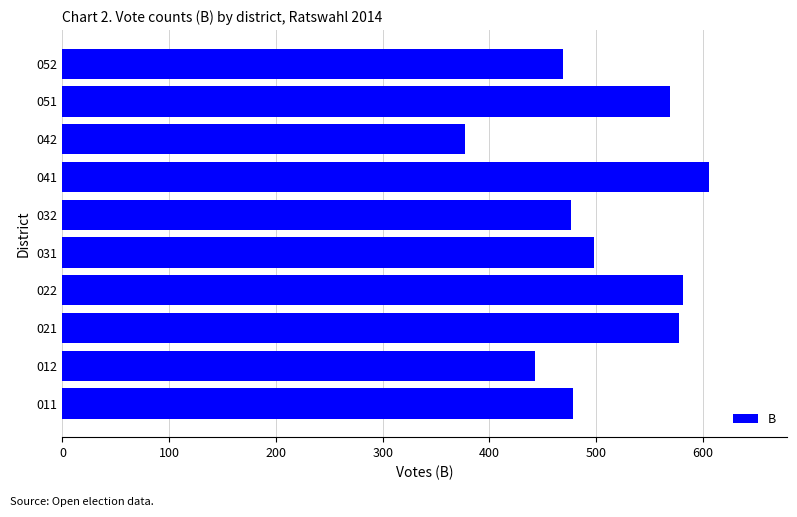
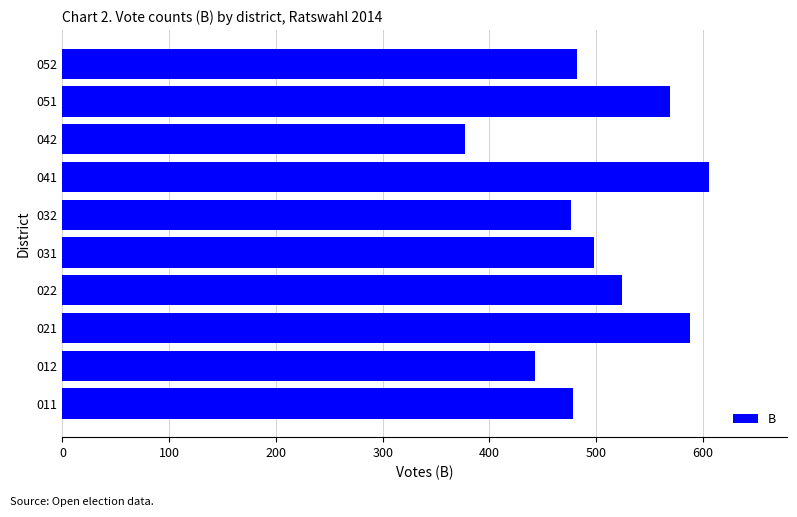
052: 469 -> 482
022: 581 -> 524
021: 578 -> 588
